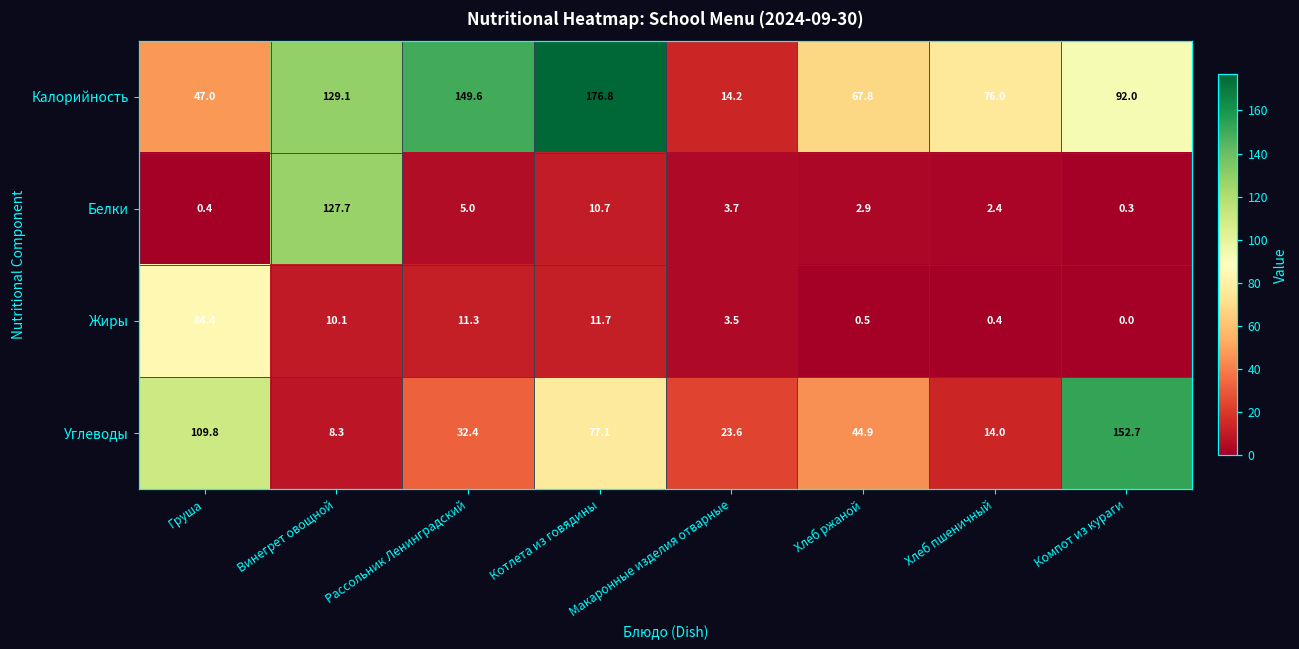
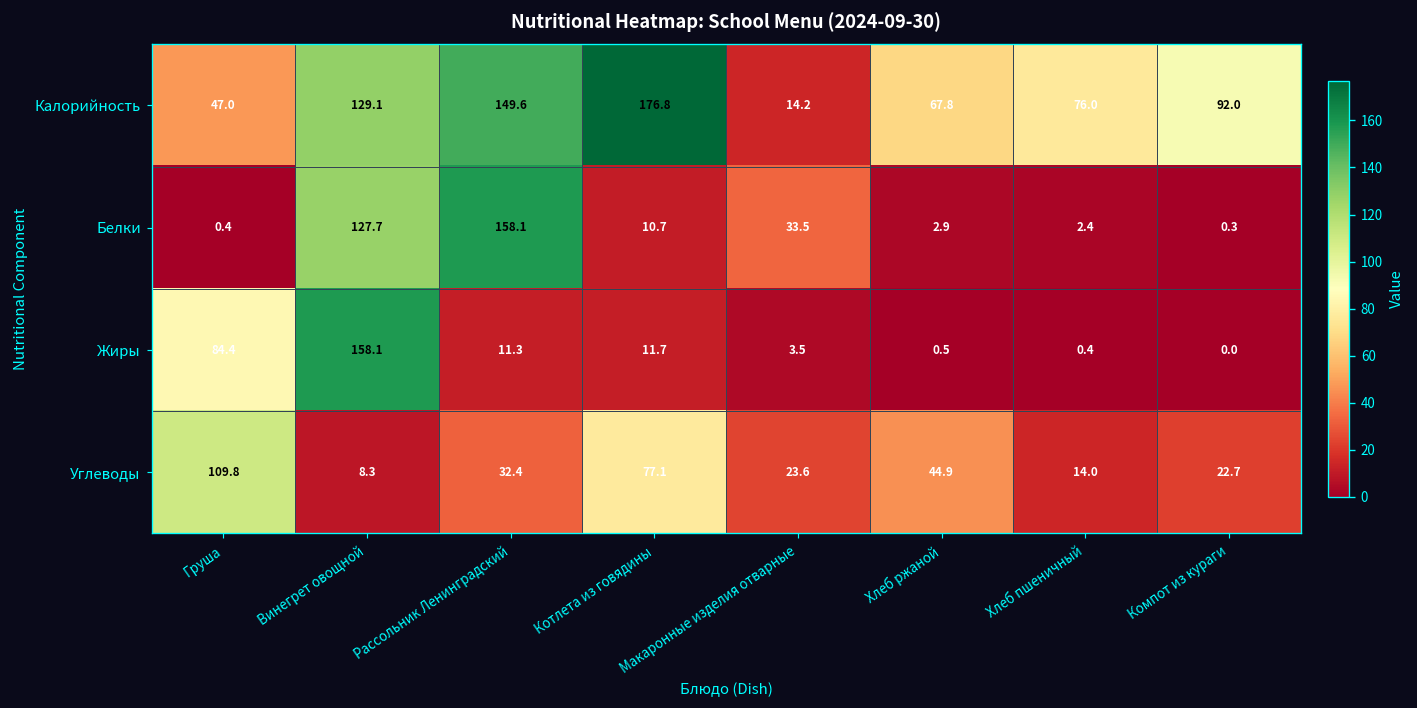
Белки, Рассольник Ленинградский: 5.0 -> 158.1
Белки, Макаронные изделия отварные: 3.7 -> 33.5
Жиры, Винегрет овощной: 10.1 -> 158.1
Углеводы, Компот из кураги: 152.7 -> 22.7
